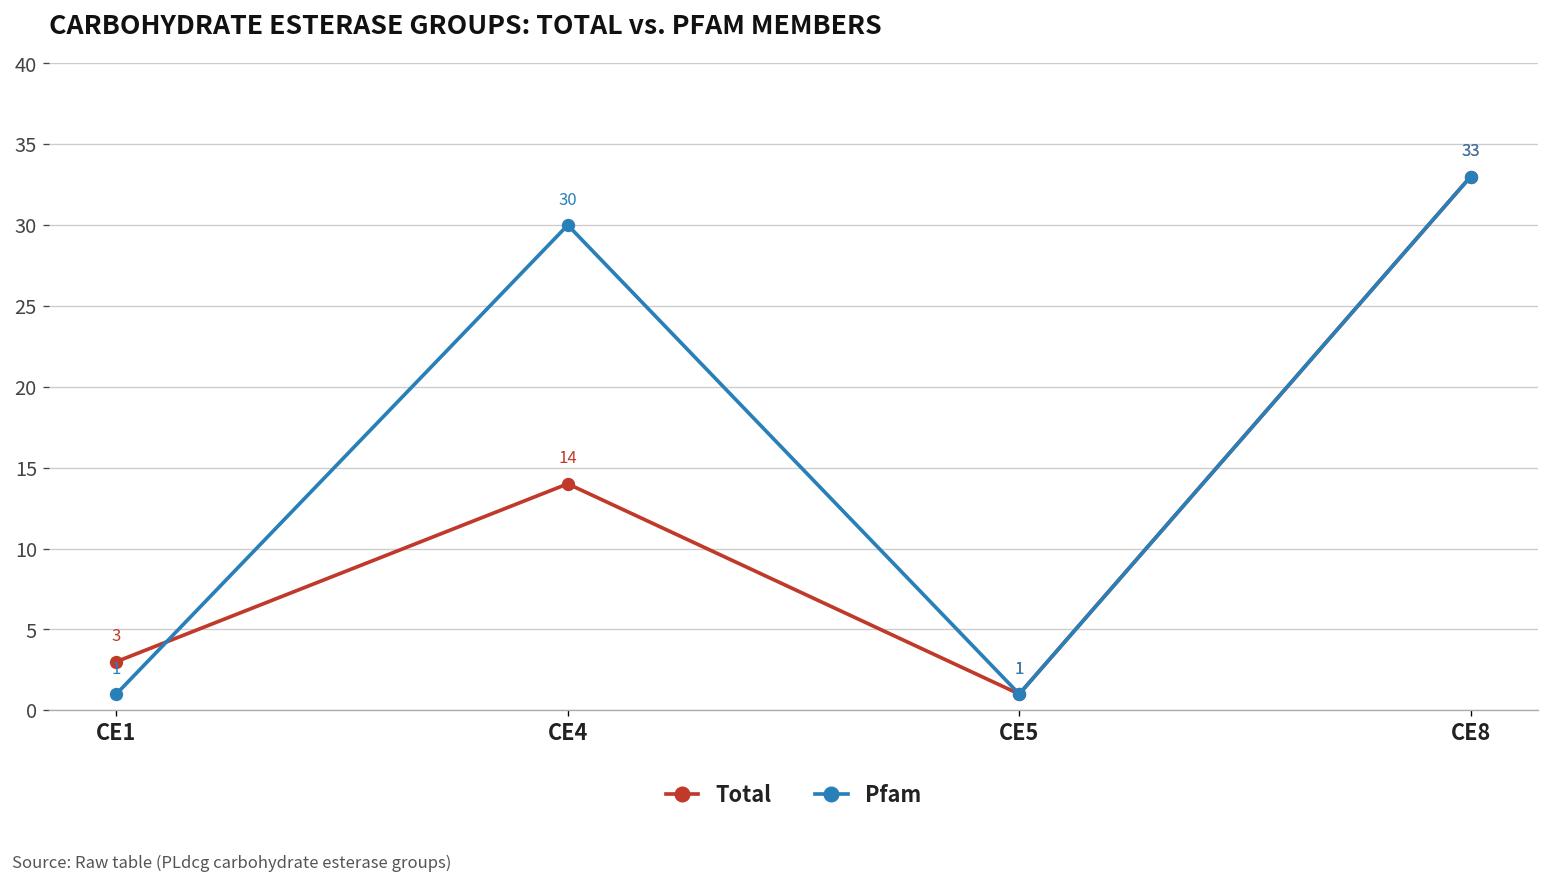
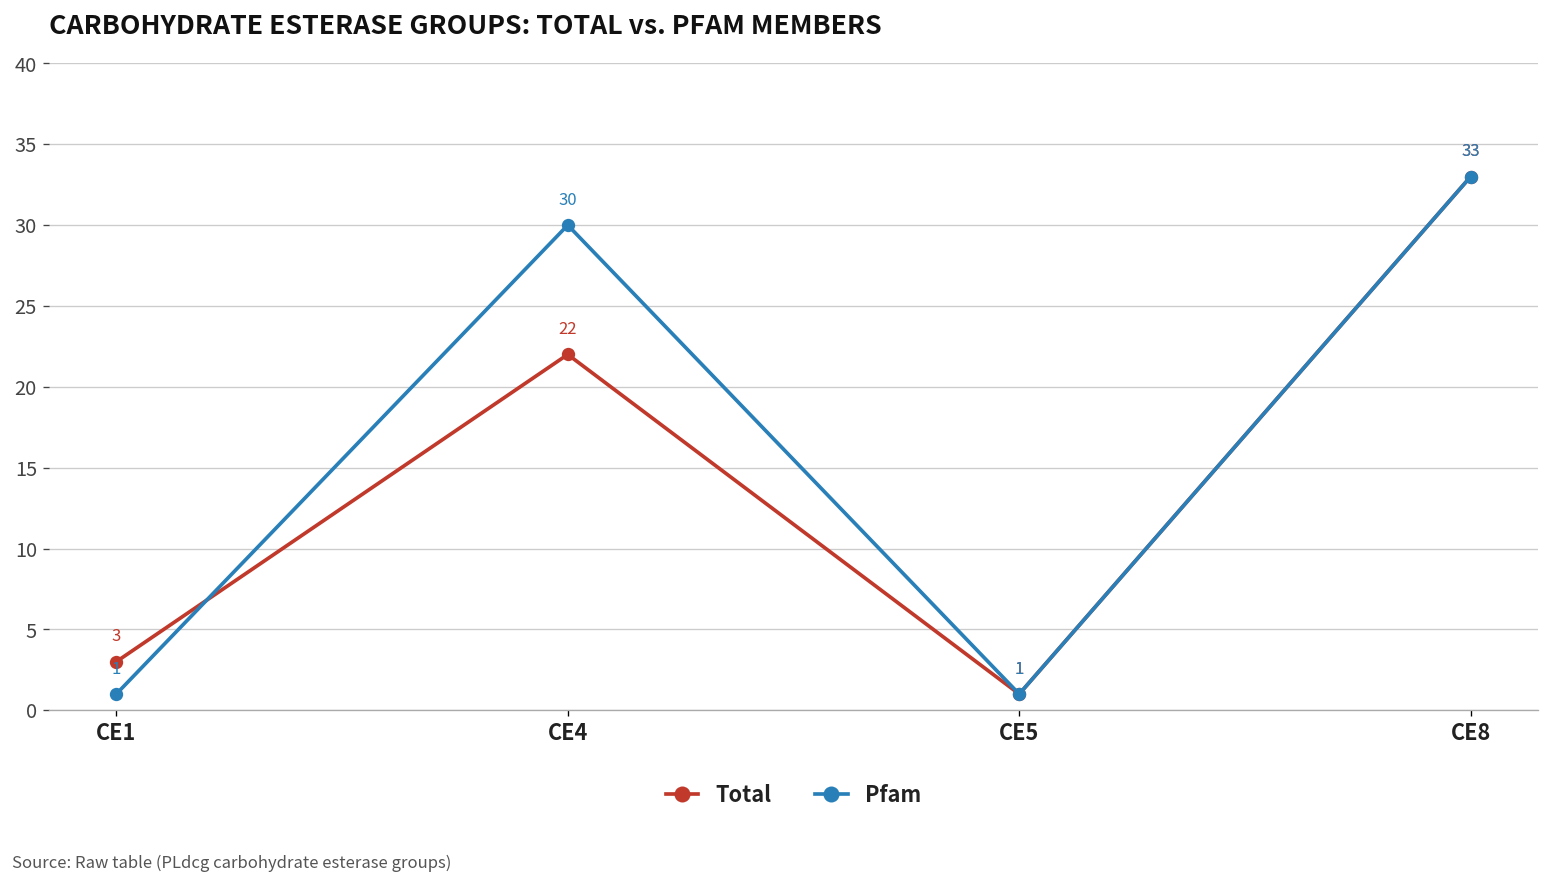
Total, CE4: 14 -> 22
